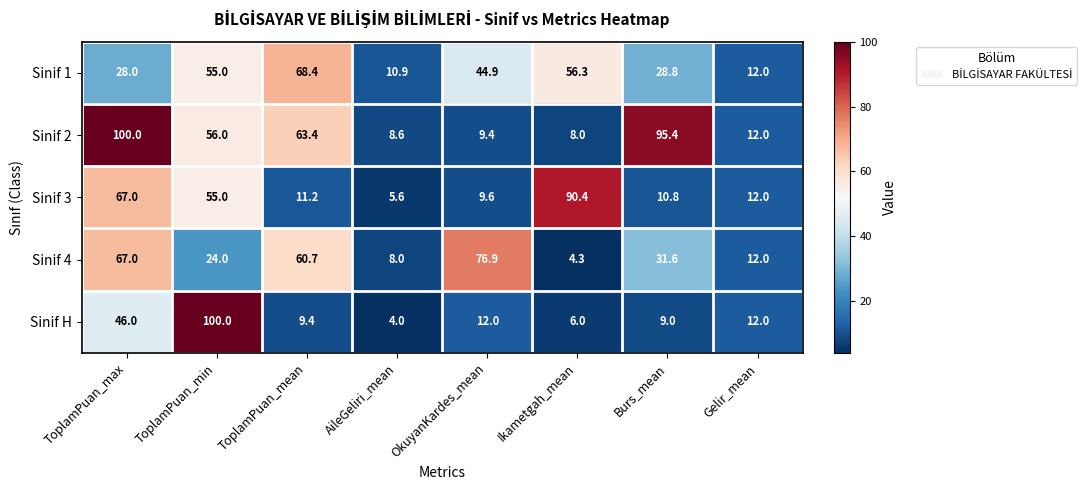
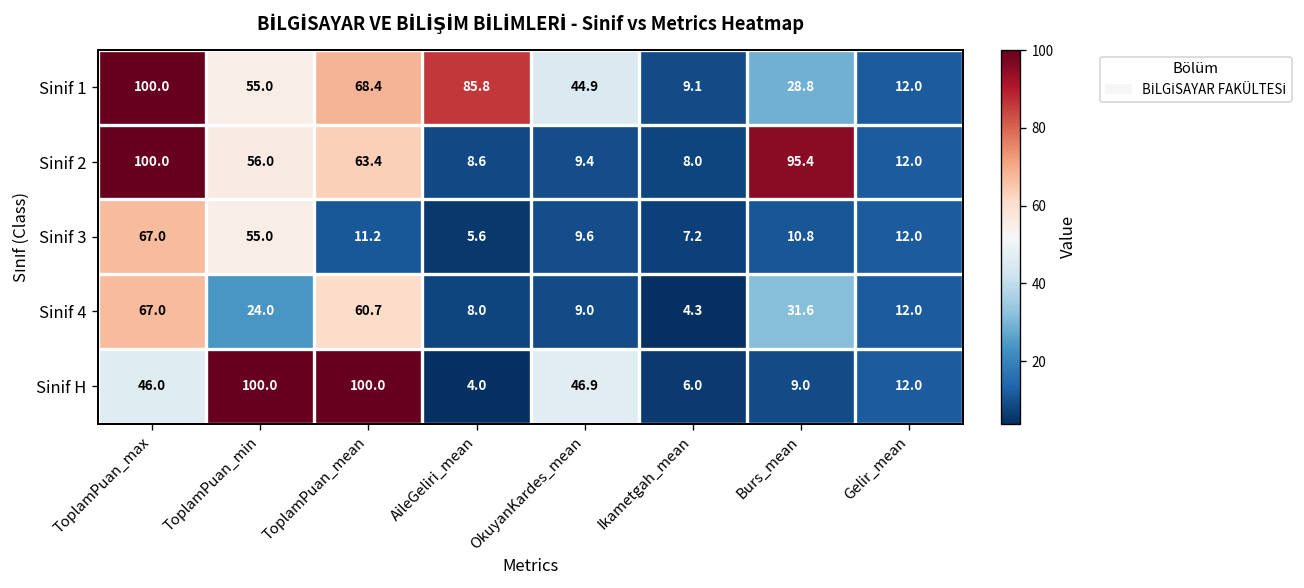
Sinif 1, ToplamPuan_max: 28.0 -> 100.0
Sinif 1, AileGeliri_mean: 10.9 -> 85.8
Sinif 1, Ikametgah_mean: 56.3 -> 9.1
Sinif 3, Ikametgah_mean: 90.4 -> 7.2
Sinif 4, OkuyanKardes_mean: 76.9 -> 9.0
Sinif H, ToplamPuan_mean: 9.4 -> 100.0
Sinif H, OkuyanKardes_mean: 12.0 -> 46.9
